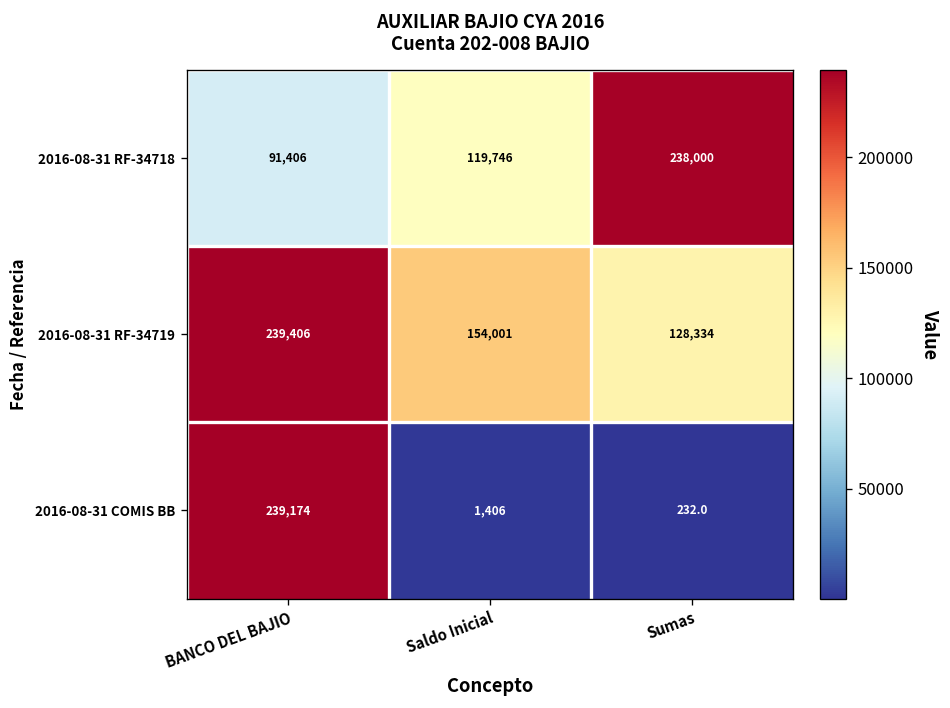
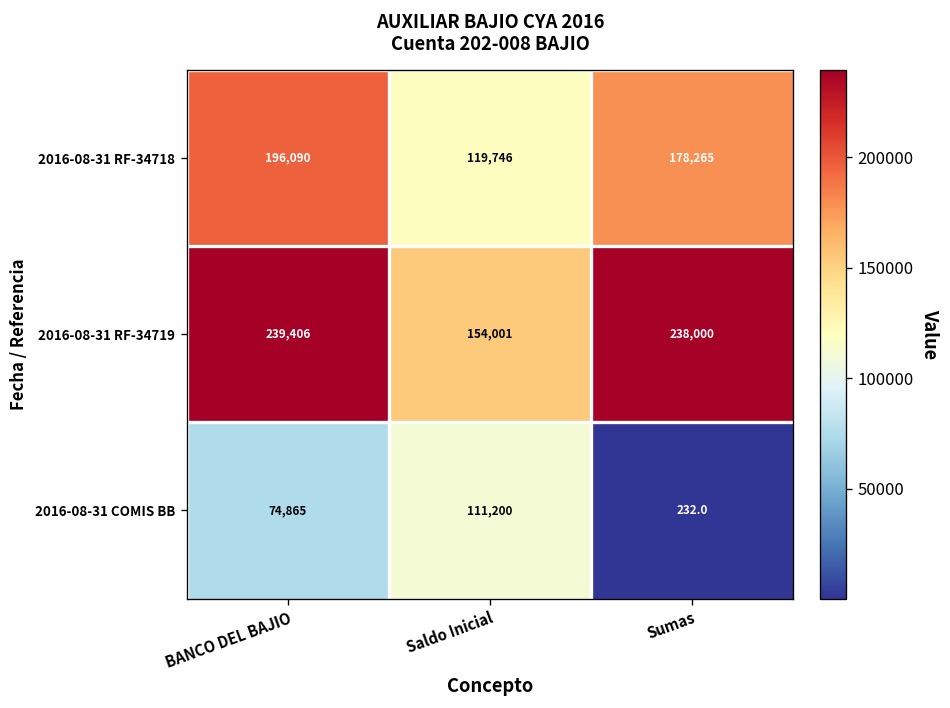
2016-08-31 RF-34718, BANCO DEL BAJIO: 91,406 -> 196,090
2016-08-31 RF-34718, Sumas: 238,000 -> 178,265
2016-08-31 RF-34719, Sumas: 128,334 -> 238,000
2016-08-31 COMIS BB, BANCO DEL BAJIO: 239,174 -> 74,865
2016-08-31 COMIS BB, Saldo Inicial: 1,406 -> 111,200
